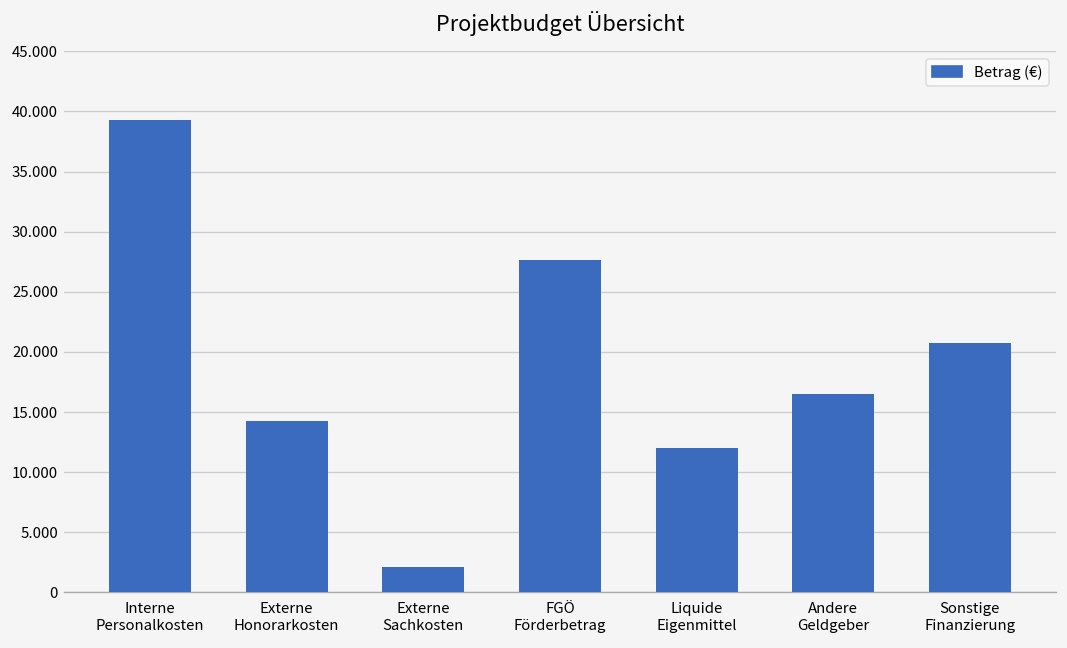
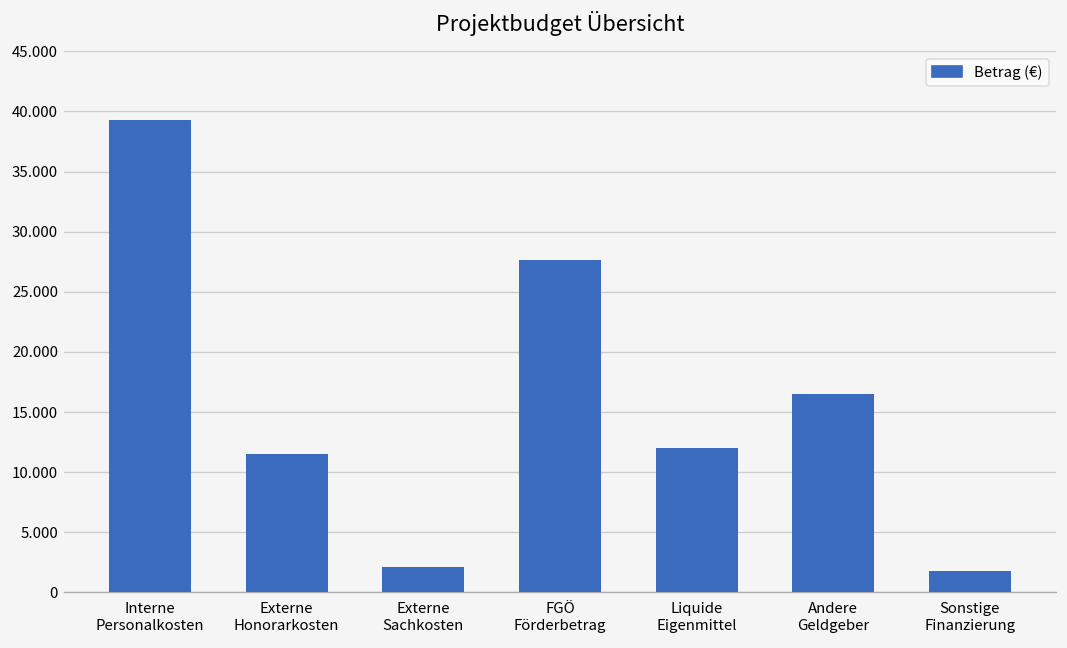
Externe Honorarkosten: 14.3 -> 11.5
Sonstige Finanzierung: 20.7 -> 1.8
